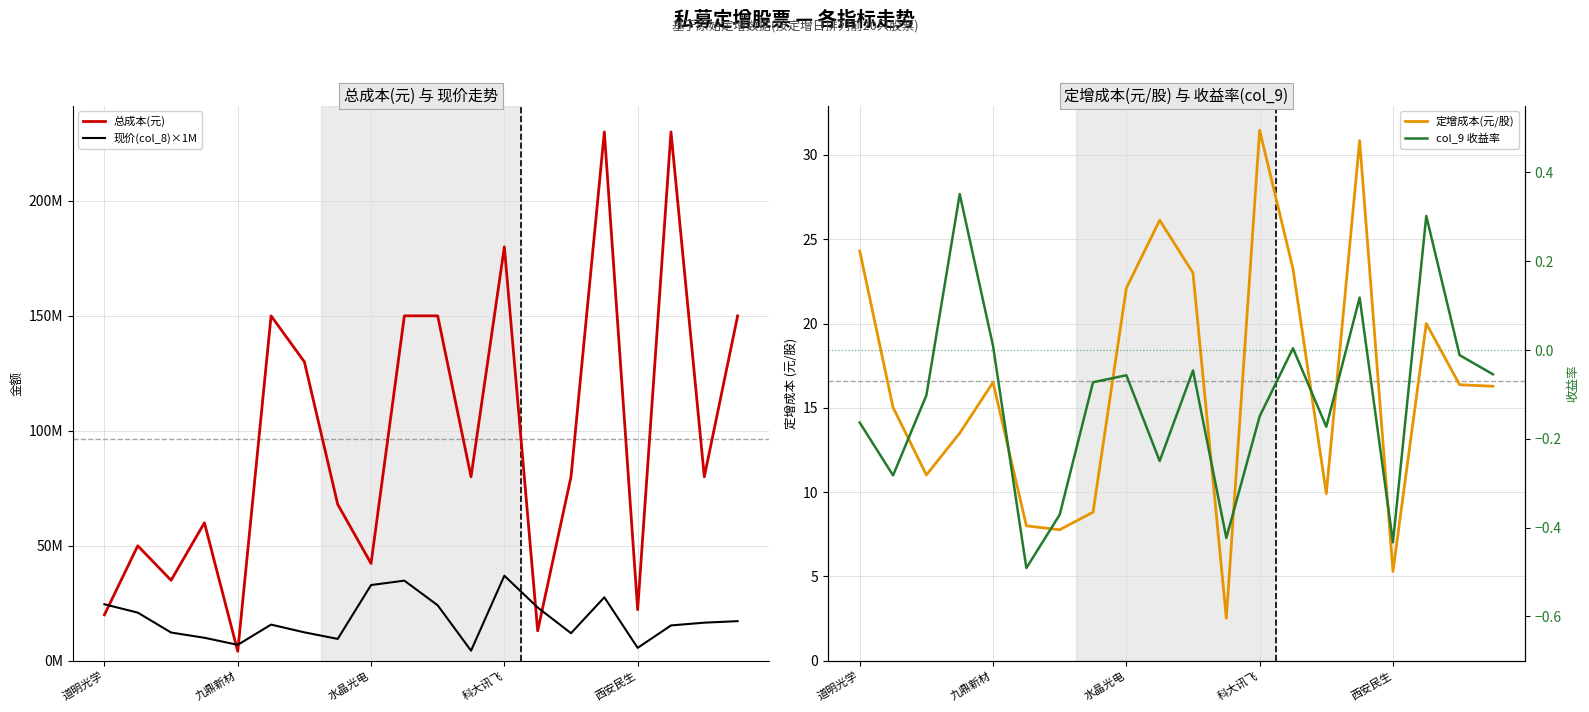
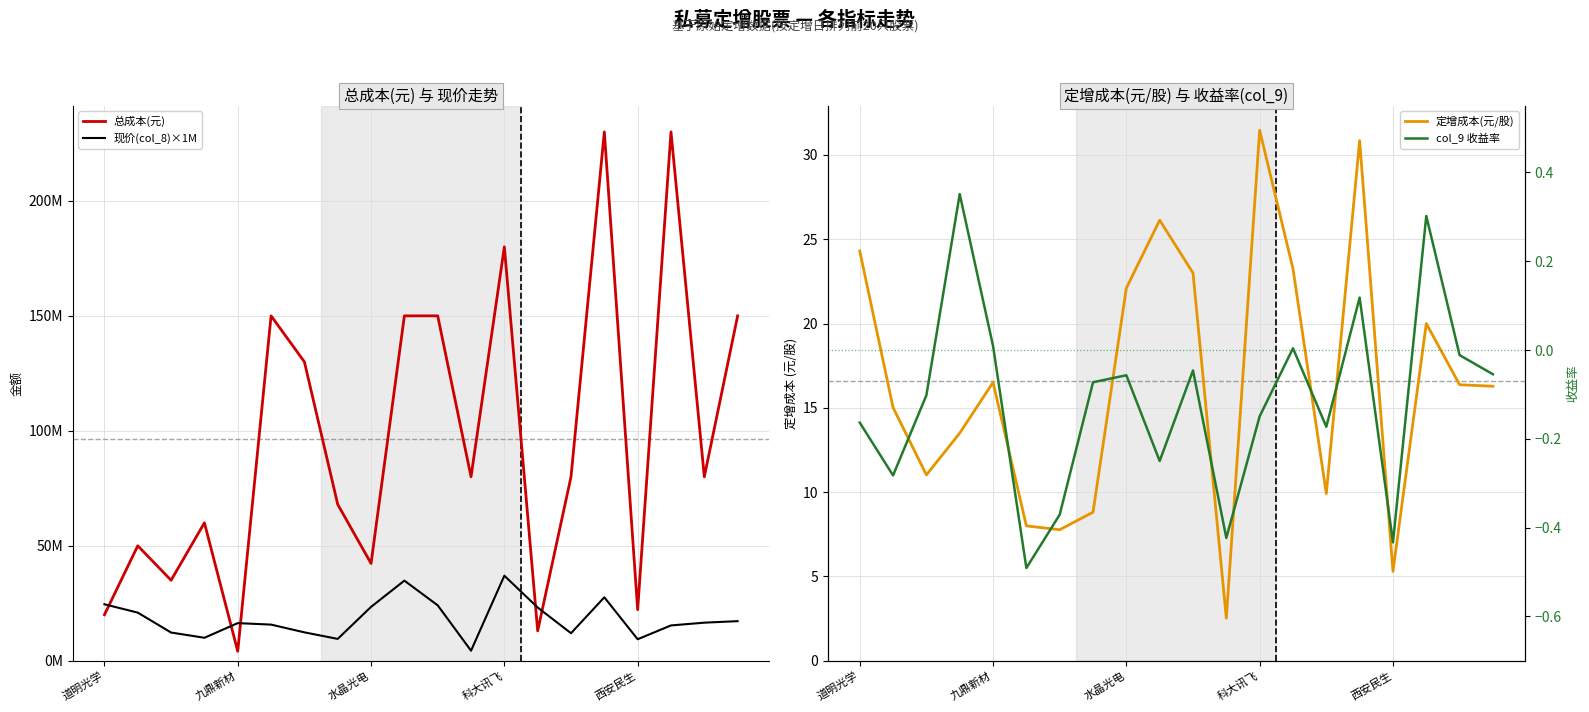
总成本(元) 与 现价走势, 现价(col_8)×1M, 九鼎新材: 7000000 -> 16000000
总成本(元) 与 现价走势, 现价(col_8)×1M, 水晶光电: 33000000 -> 23000000
总成本(元) 与 现价走势, 现价(col_8)×1M, 西安民生: 6000000 -> 9000000
